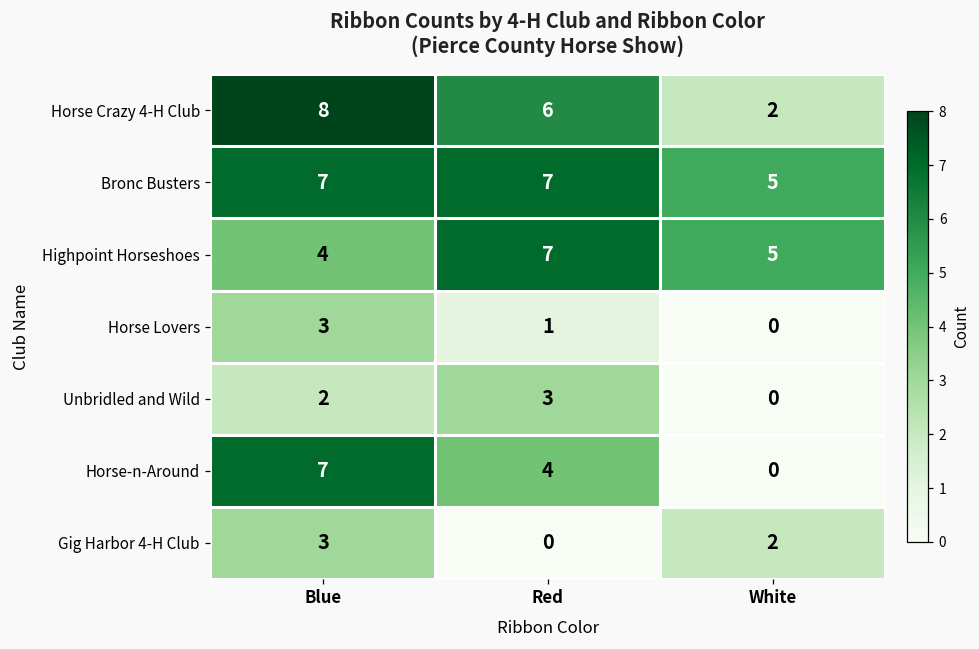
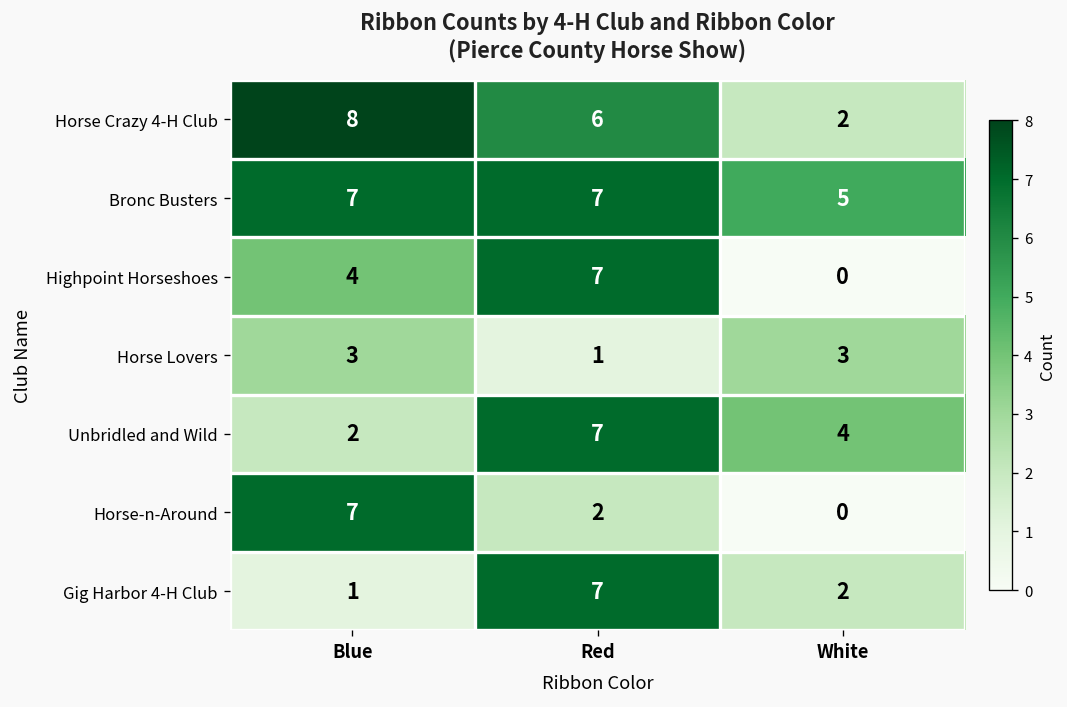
Highpoint Horseshoes, White: 5 -> 0
Horse Lovers, White: 0 -> 3
Unbridled and Wild, Red: 3 -> 7
Unbridled and Wild, White: 0 -> 4
Horse-n-Around, Red: 4 -> 2
Gig Harbor 4-H Club, Blue: 3 -> 1
Gig Harbor 4-H Club, Red: 0 -> 7
